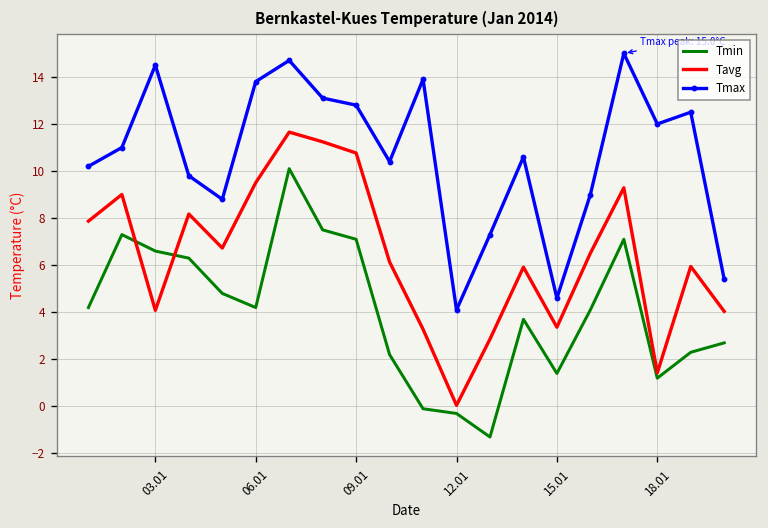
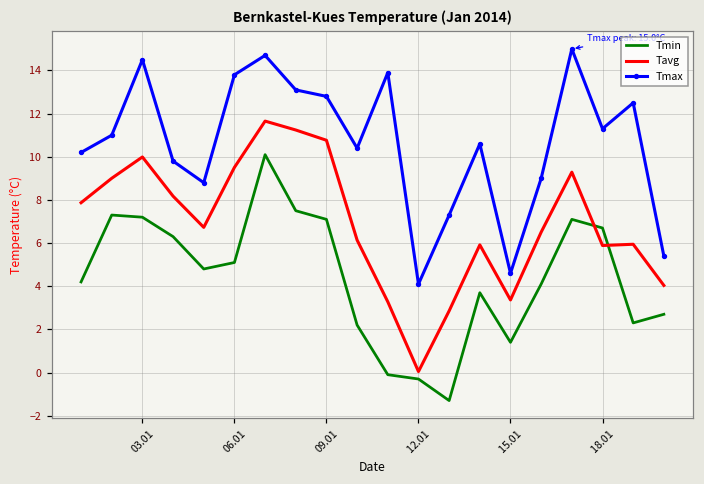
Tmin, 03.01: 6.6 -> 7.2
Tavg, 03.01: 4.1 -> 10.0
Tmin, 06.01: 4.2 -> 5.1
Tmin, 18.01: 1.2 -> 6.7
Tavg, 18.01: 1.4 -> 5.9
Tmax, 18.01: 12.0 -> 11.3
